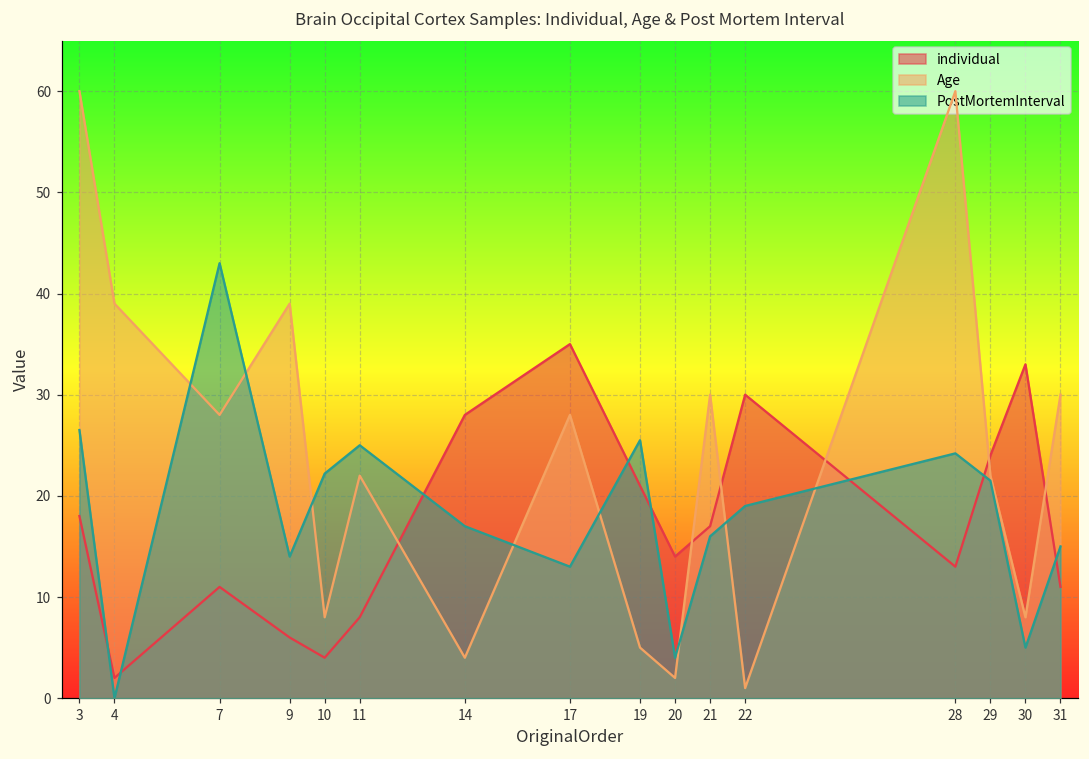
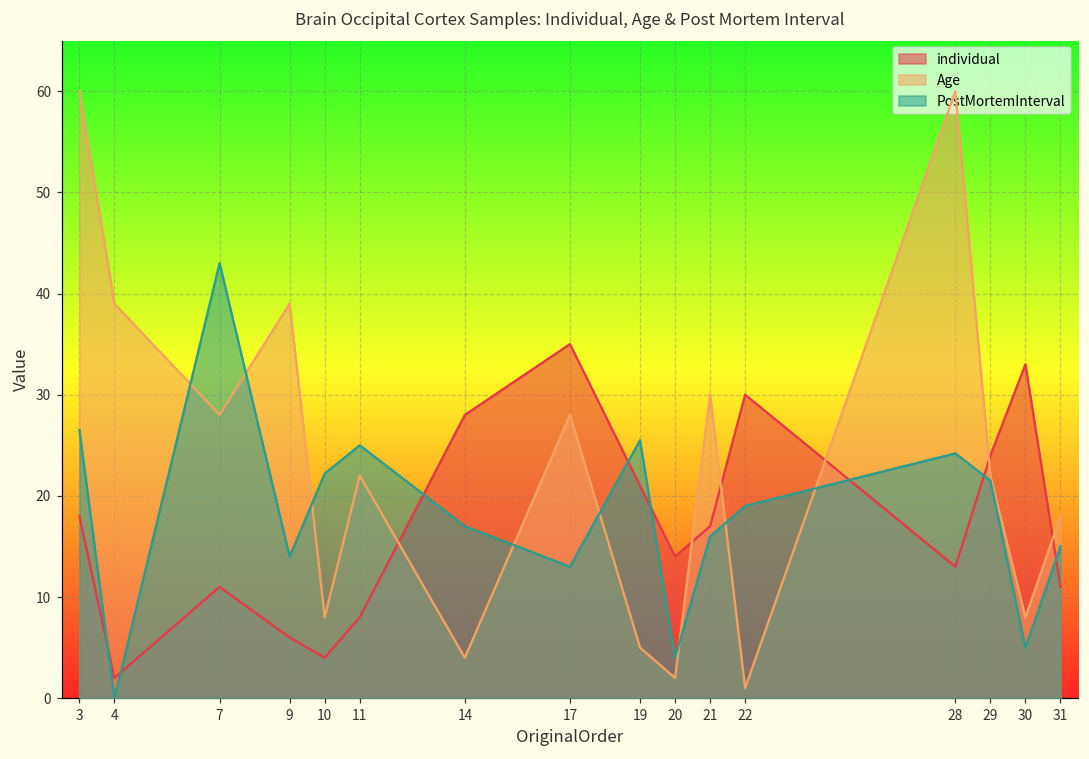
Age, 31: 30 -> 18
